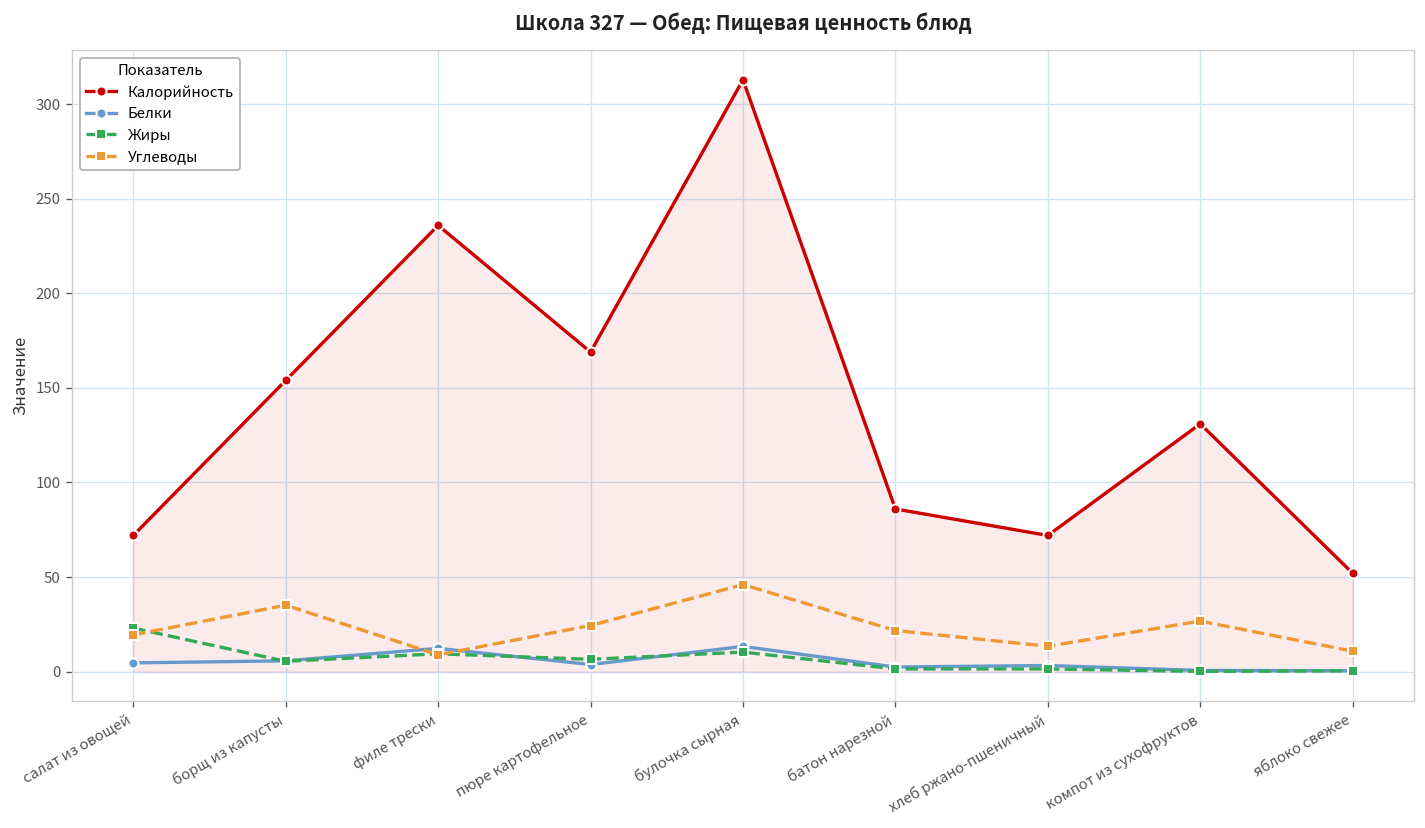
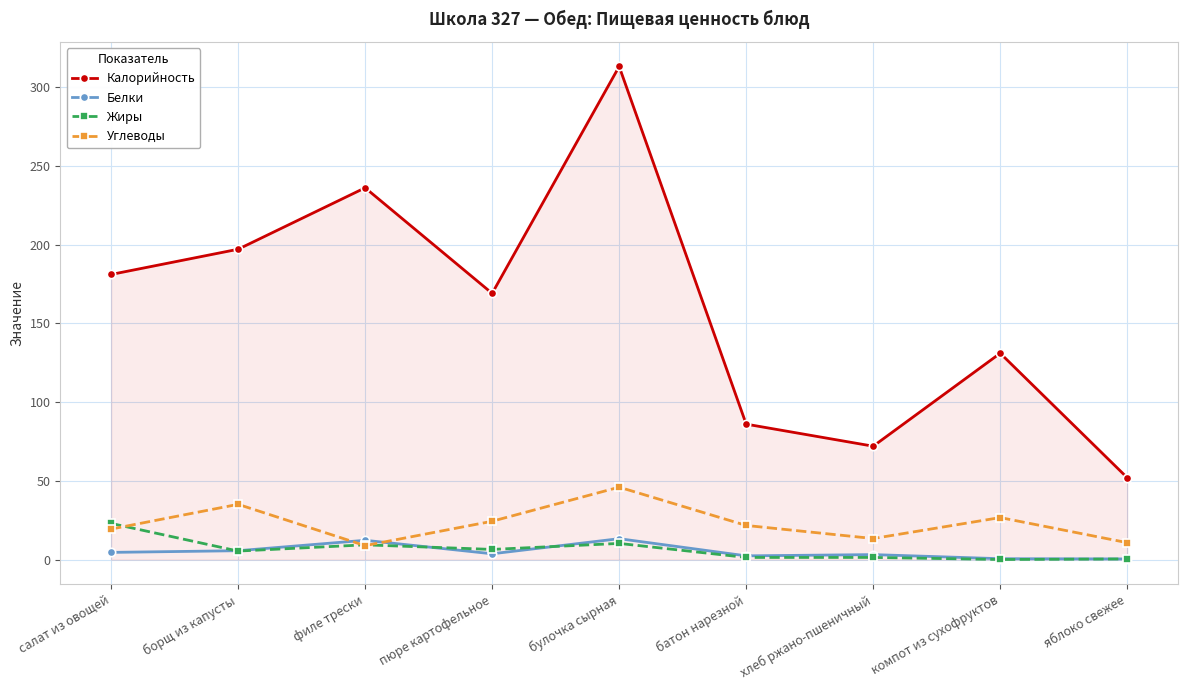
Калорийность, салат из овощей: 72 -> 181
Калорийность, борщ из капусты: 154 -> 197
